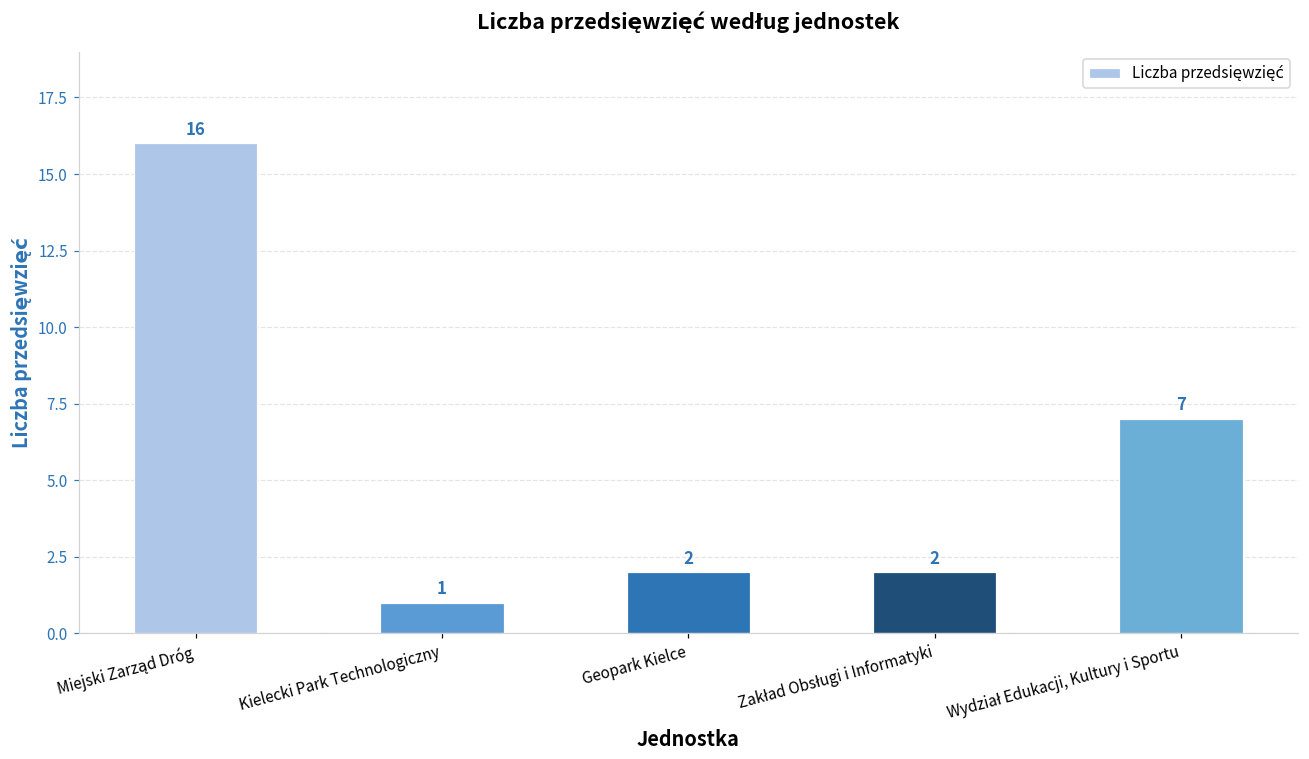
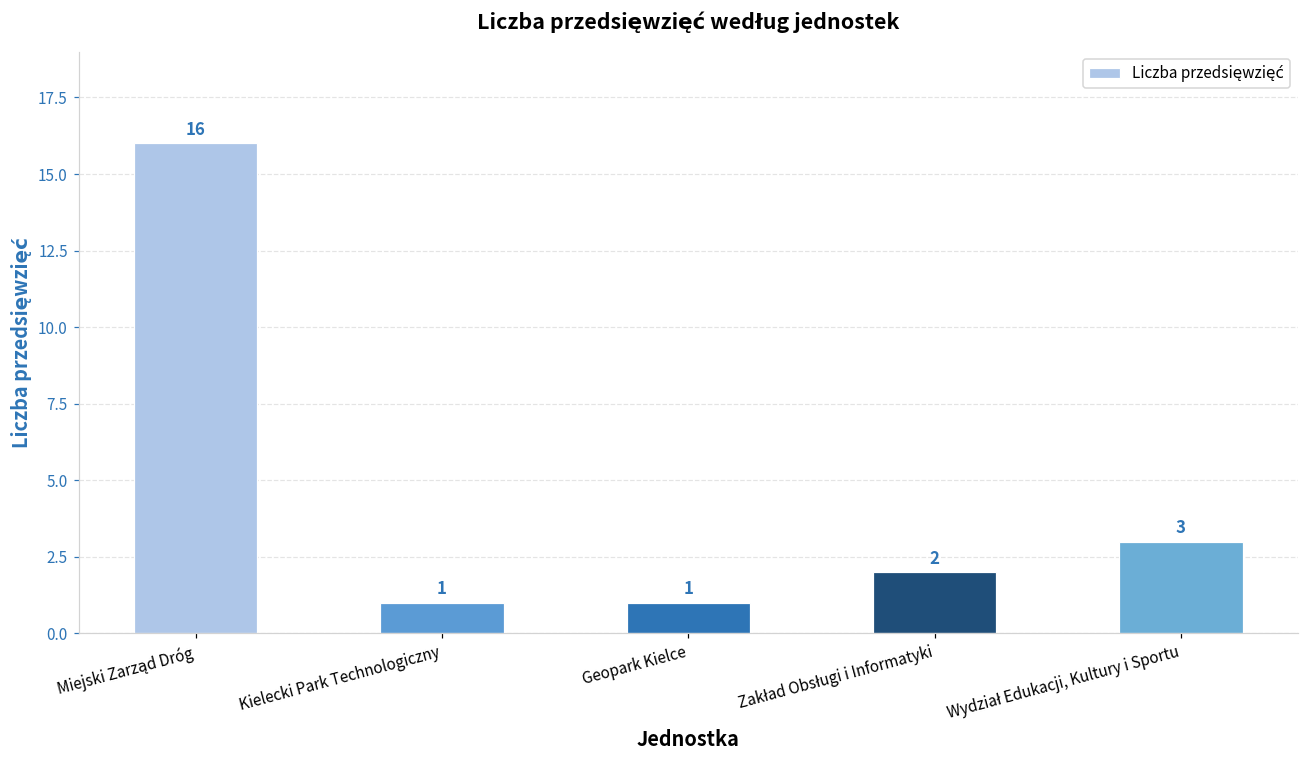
Geopark Kielce: 2 -> 1
Wydział Edukacji, Kultury i Sportu: 7 -> 3
